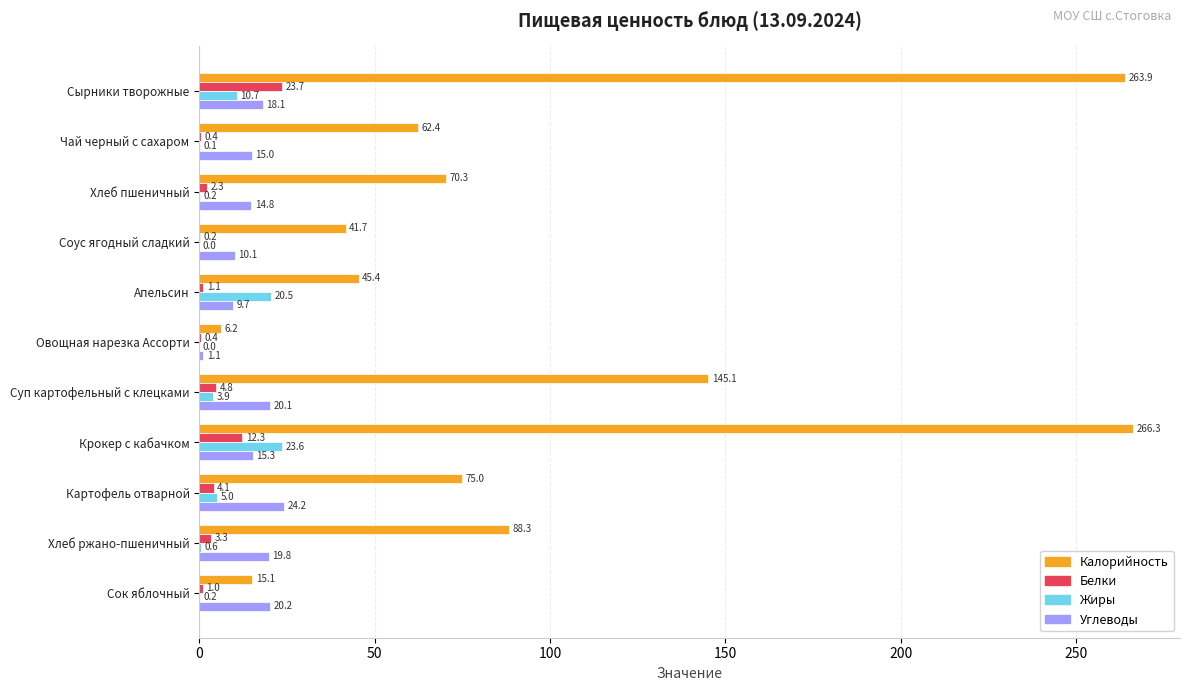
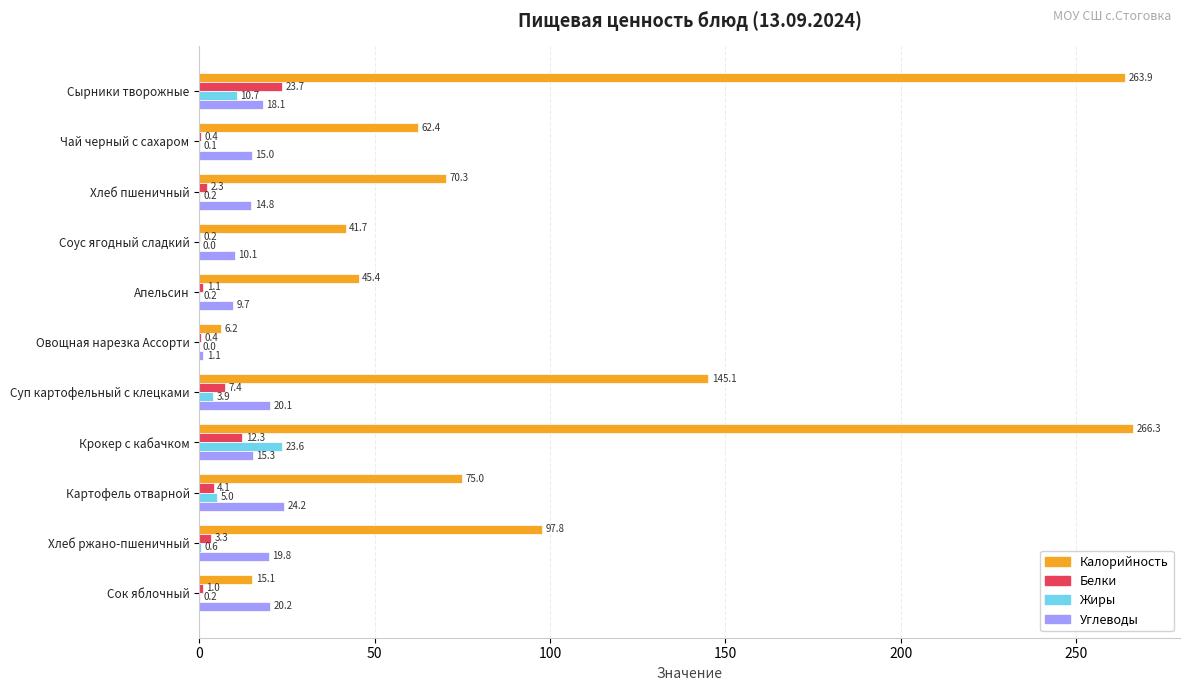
Жиры, Апельсин: 20.5 -> 0.2
Белки, Суп картофельный с клецками: 4.8 -> 7.4
Калорийность, Хлеб ржано-пшеничный: 88.3 -> 97.8
